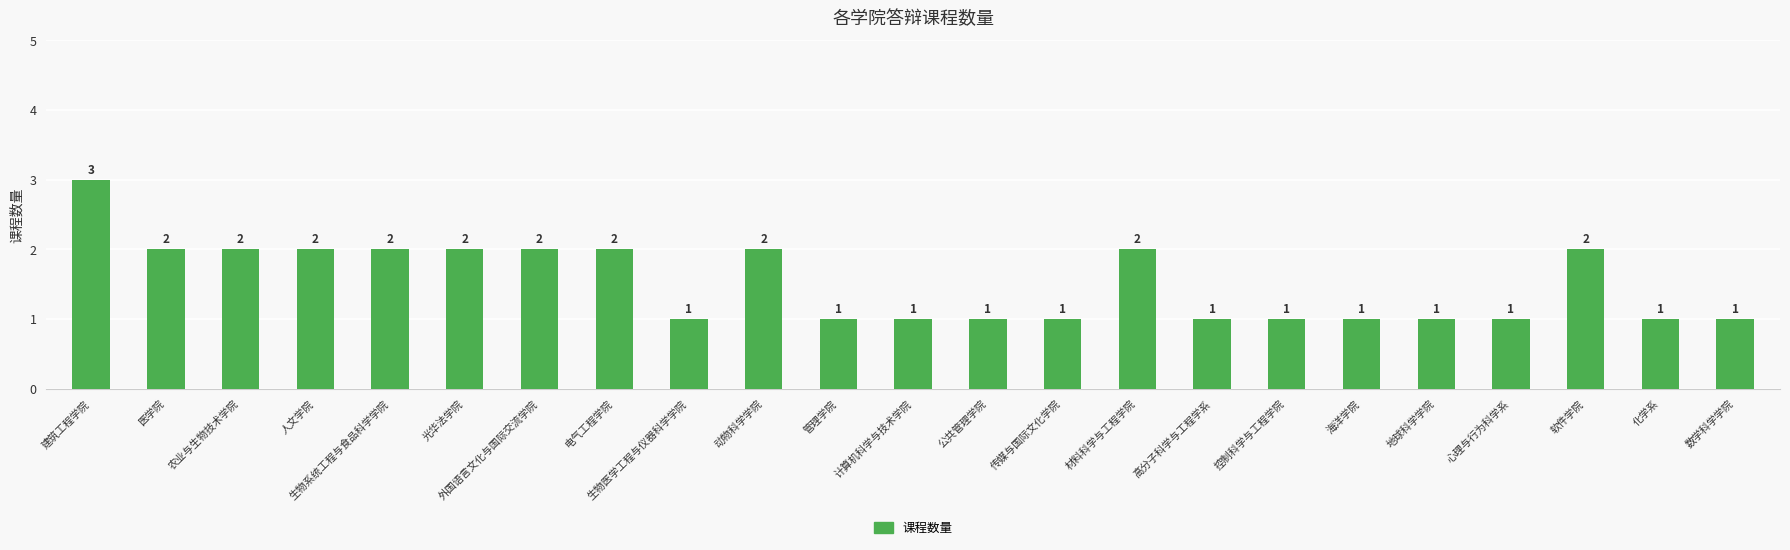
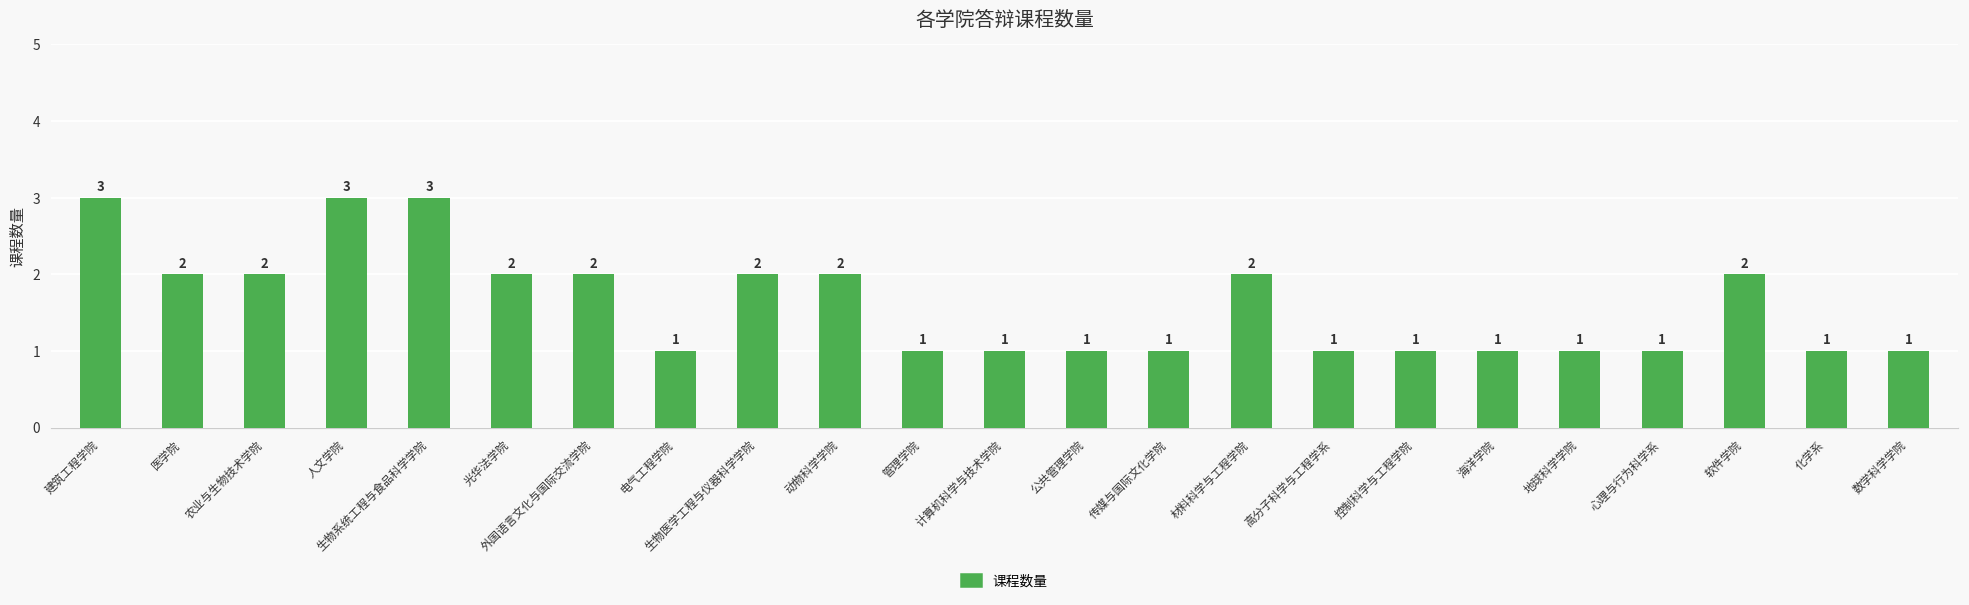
人文学院: 2 -> 3
生物系统工程与食品科学学院: 2 -> 3
电气工程学院: 2 -> 1
生物医学工程与仪器科学学院: 1 -> 2
